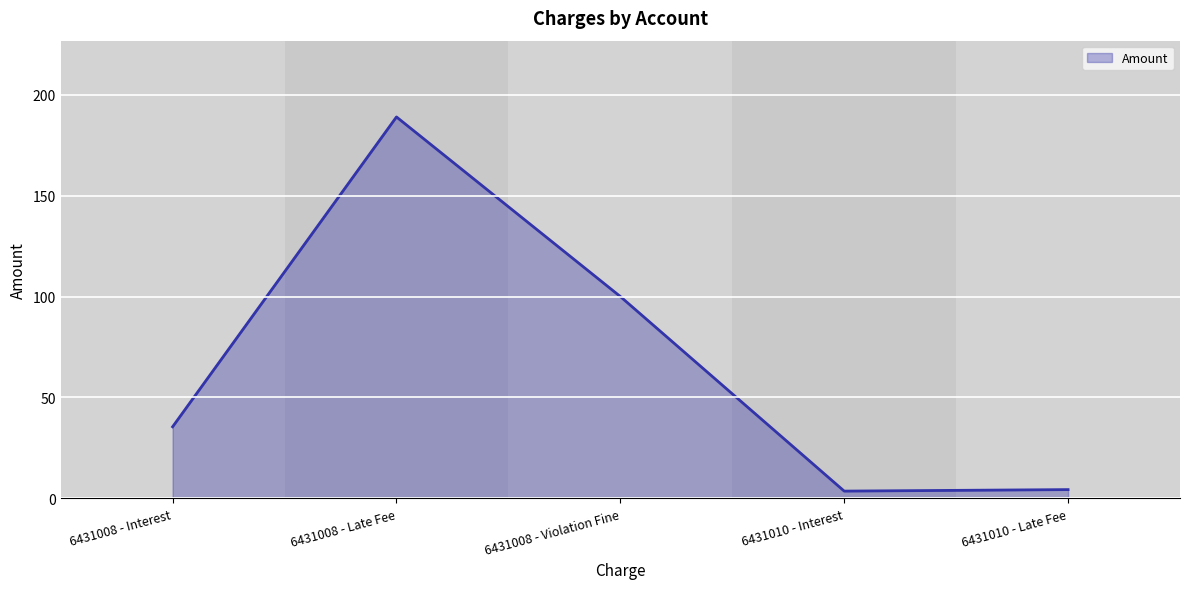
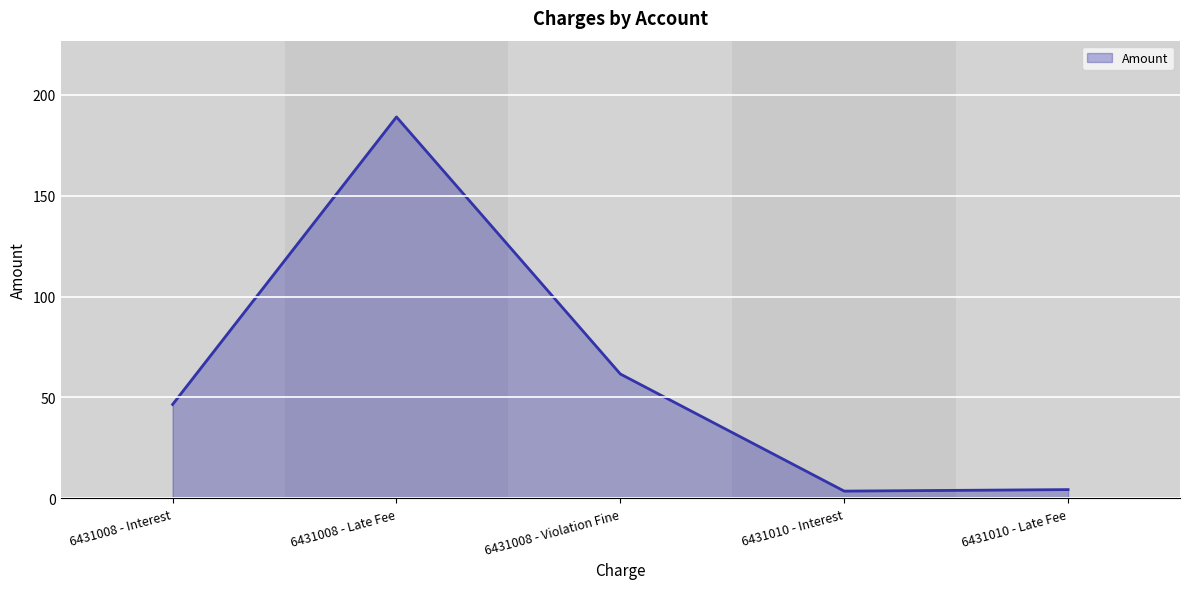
6431008 - Interest: 35 -> 47
6431008 - Violation Fine: 100 -> 62
